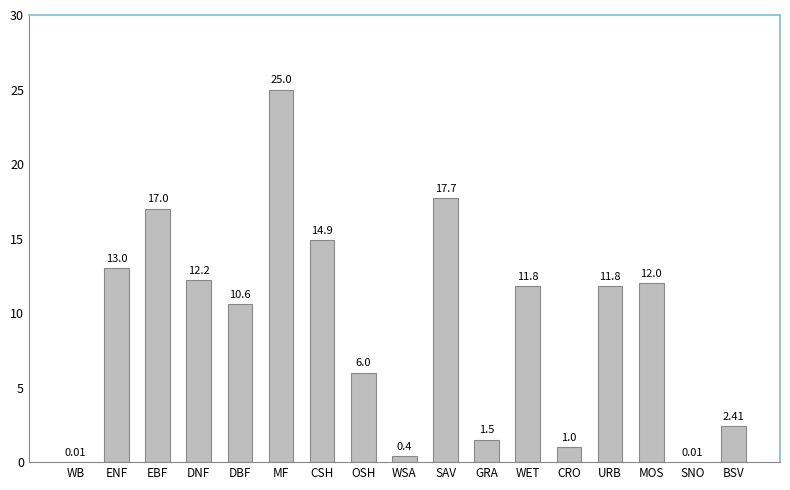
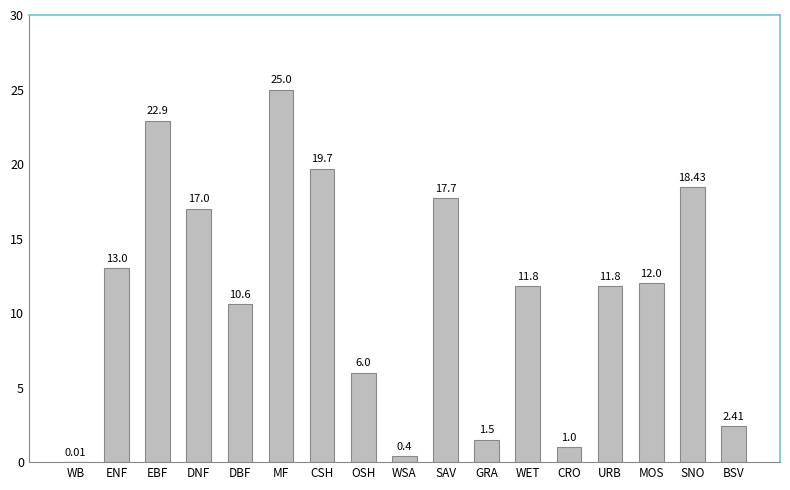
EBF: 17.0 -> 22.9
DNF: 12.2 -> 17.0
CSH: 14.9 -> 19.7
SNO: 0.01 -> 18.43
